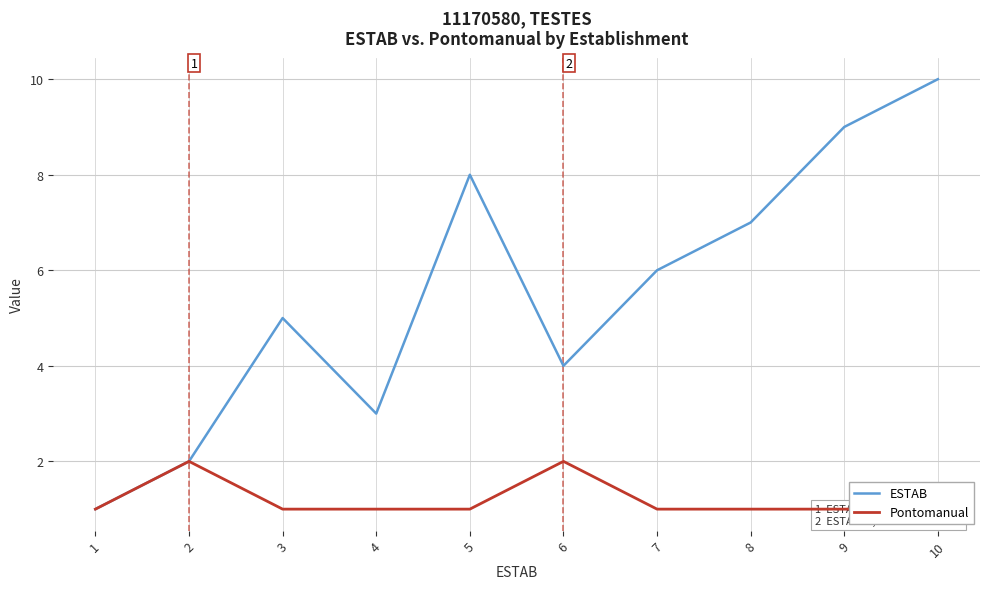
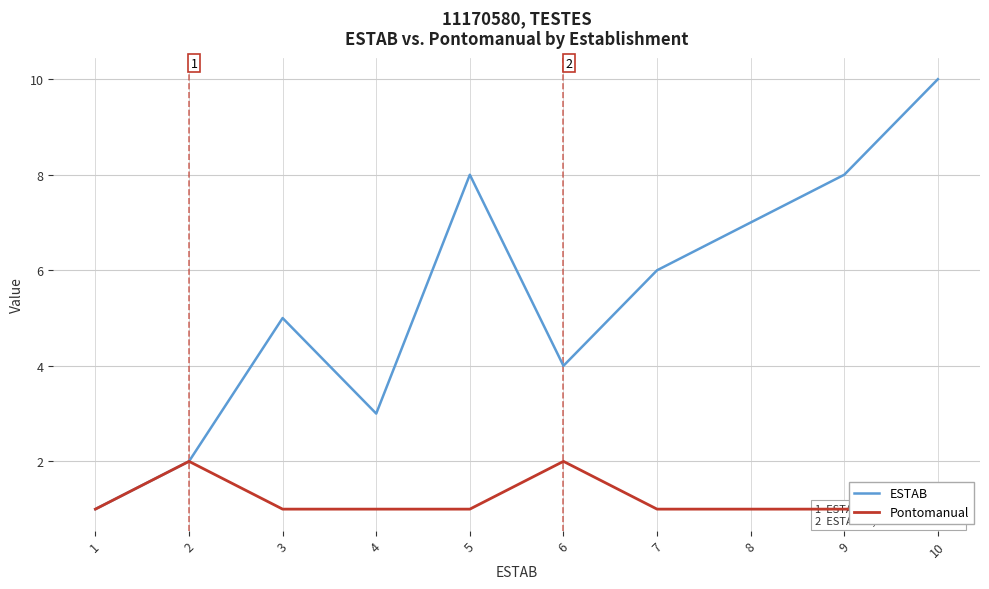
ESTAB, 9: 9 -> 8
